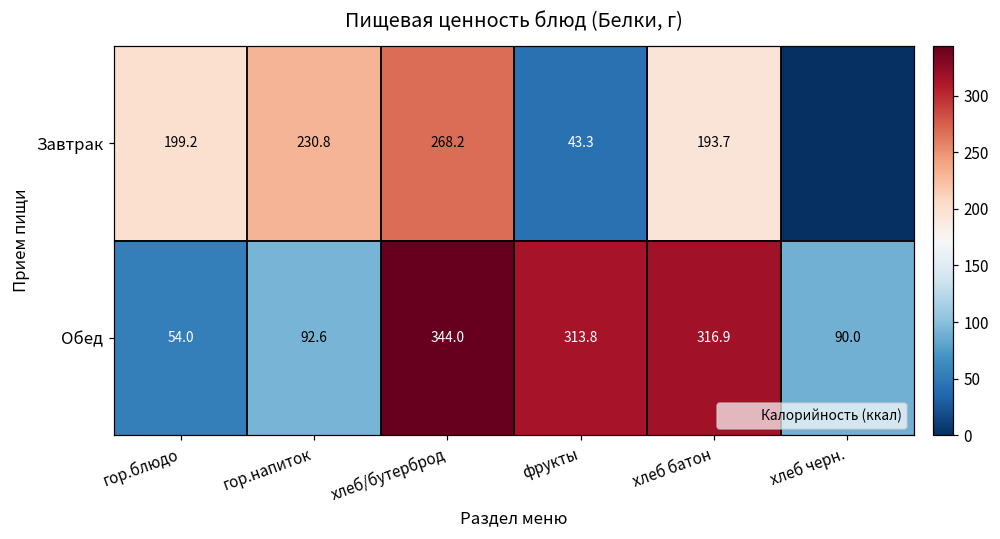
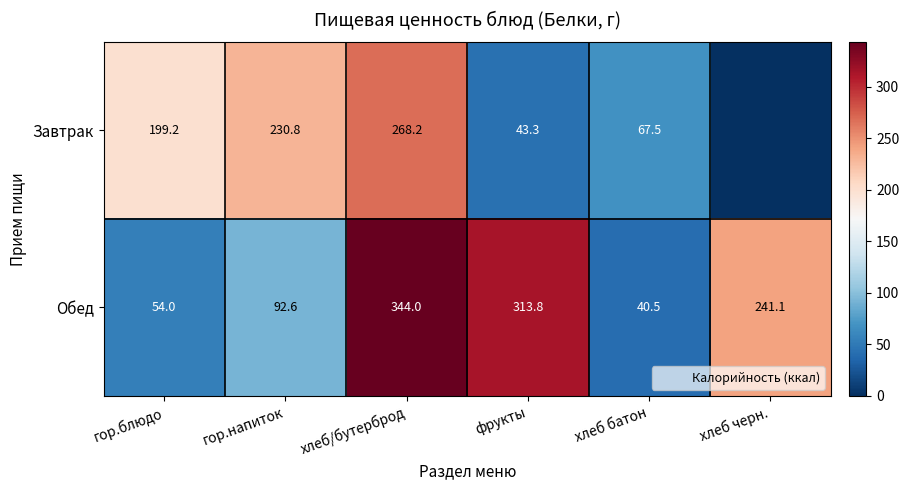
Завтрак, хлеб батон: 193.7 -> 67.5
Обед, хлеб батон: 316.9 -> 40.5
Обед, хлеб черн.: 90.0 -> 241.1
